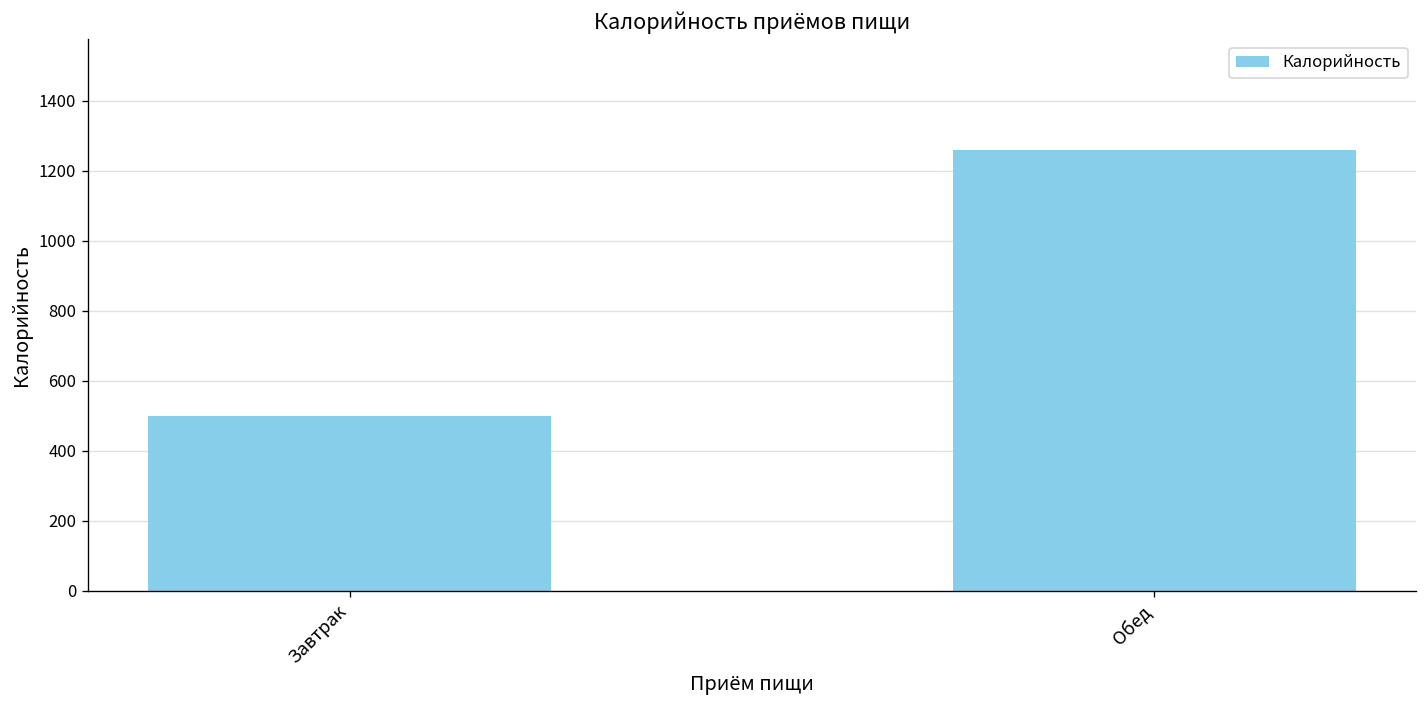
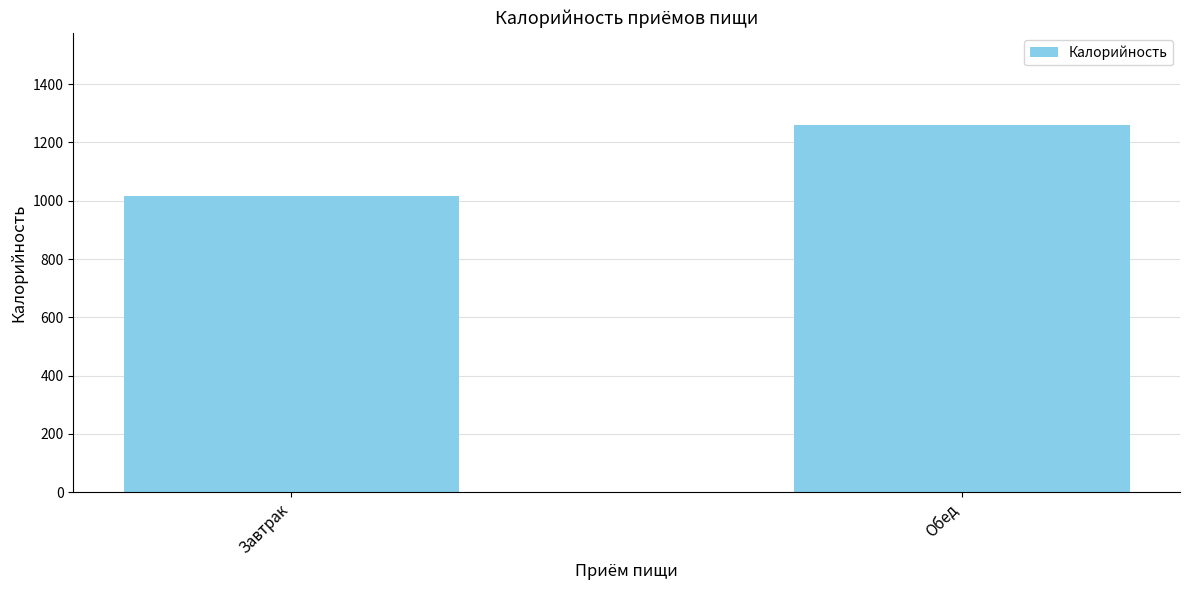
Завтрак: 500 -> 1010
